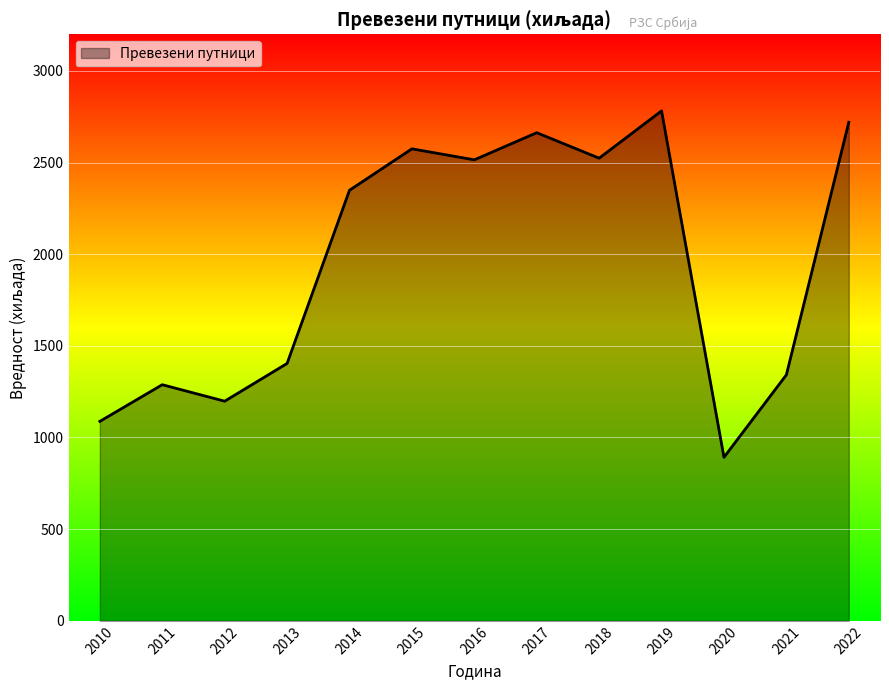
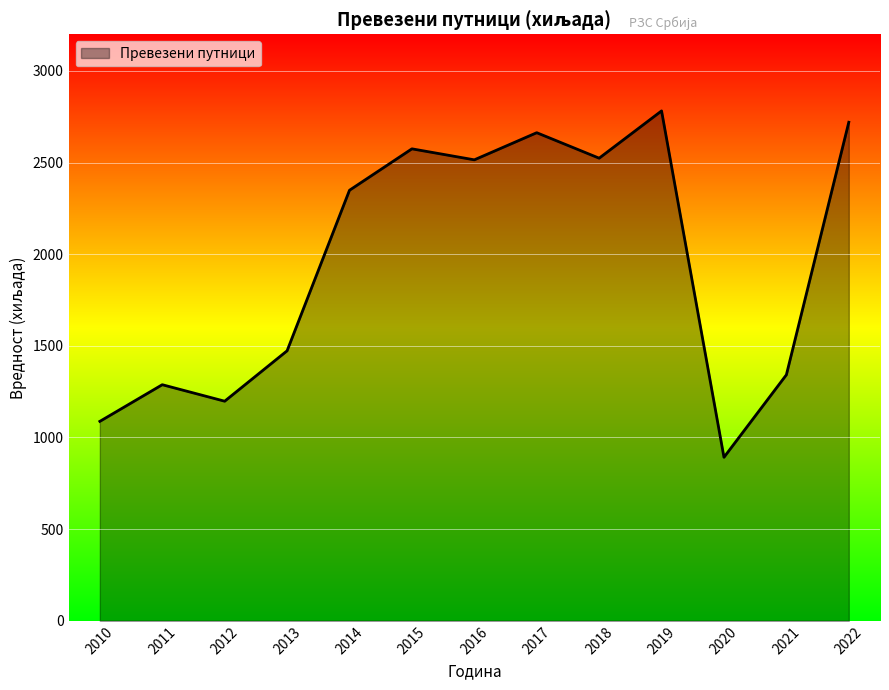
2013: 1400 -> 1470
